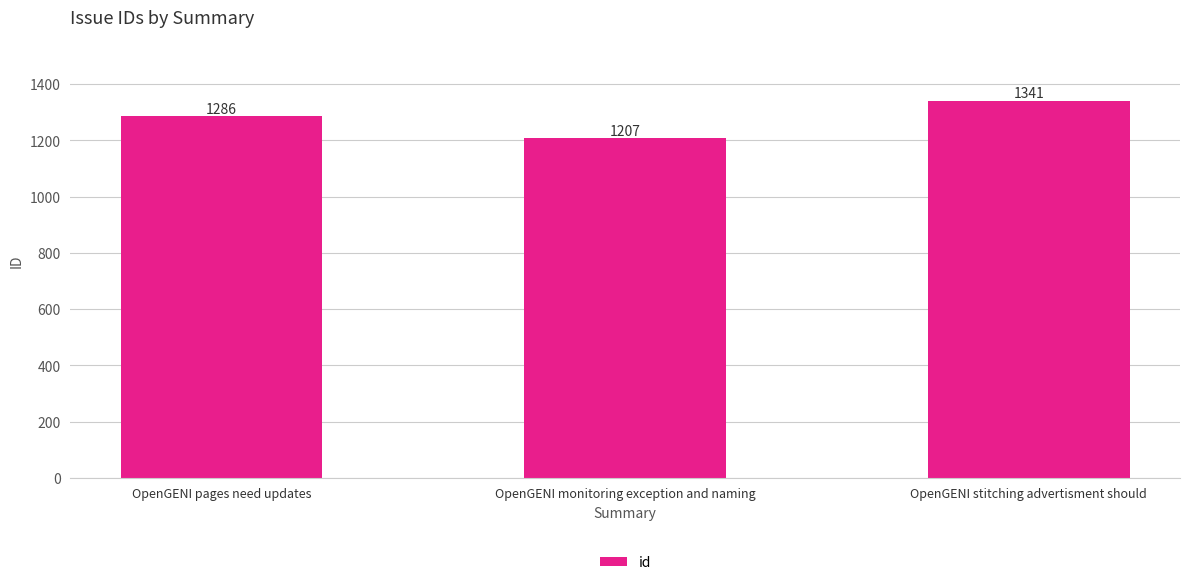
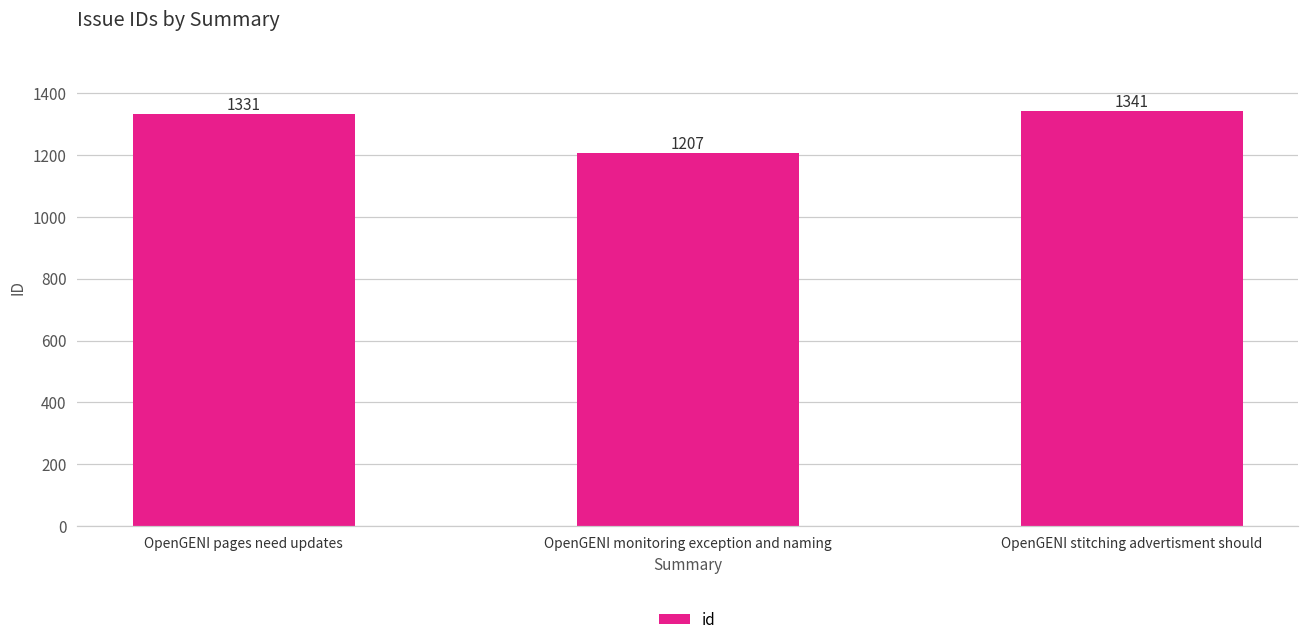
OpenGENI pages need updates: 1286 -> 1331
